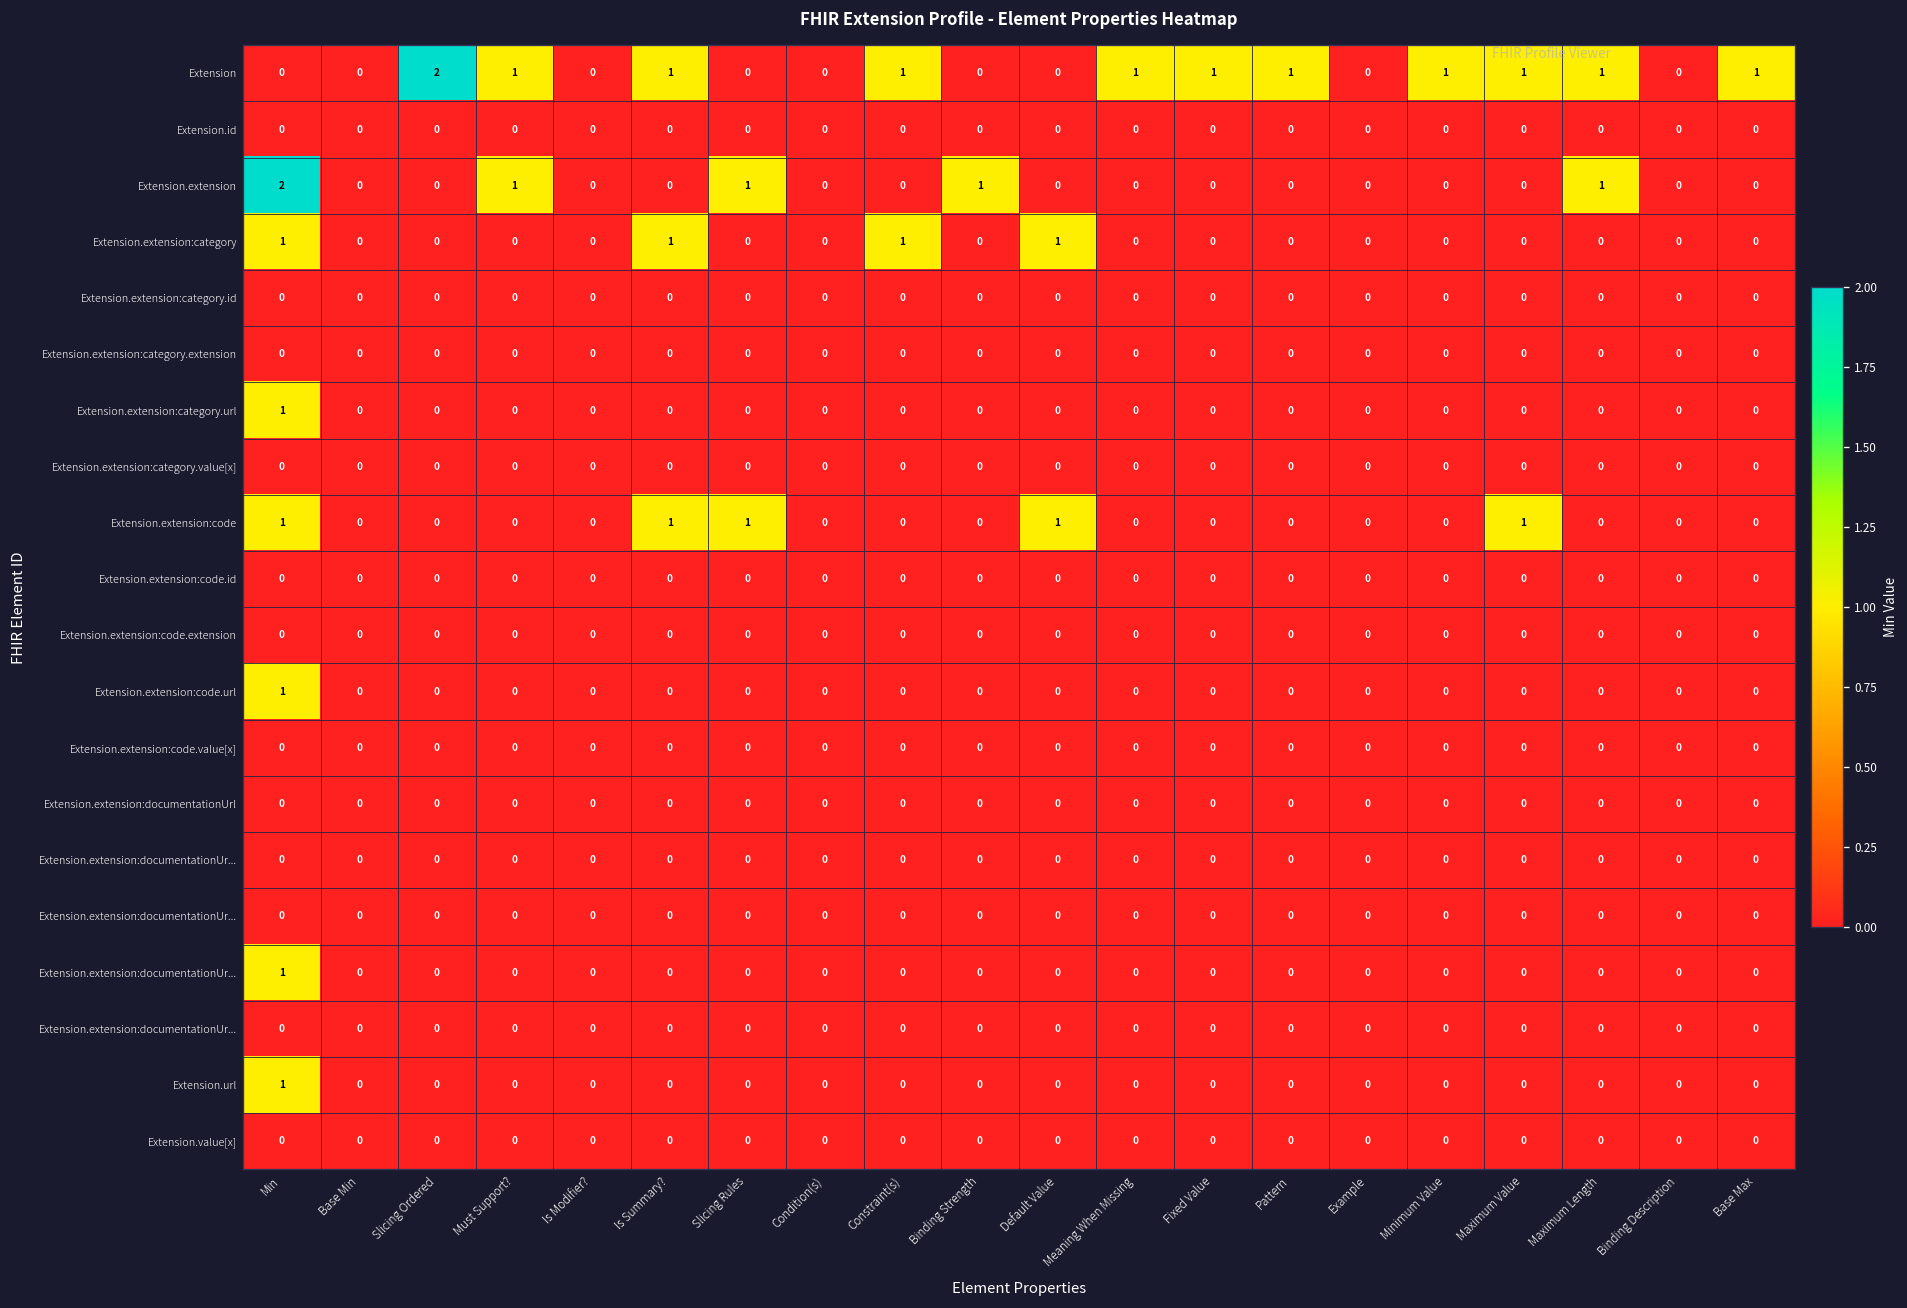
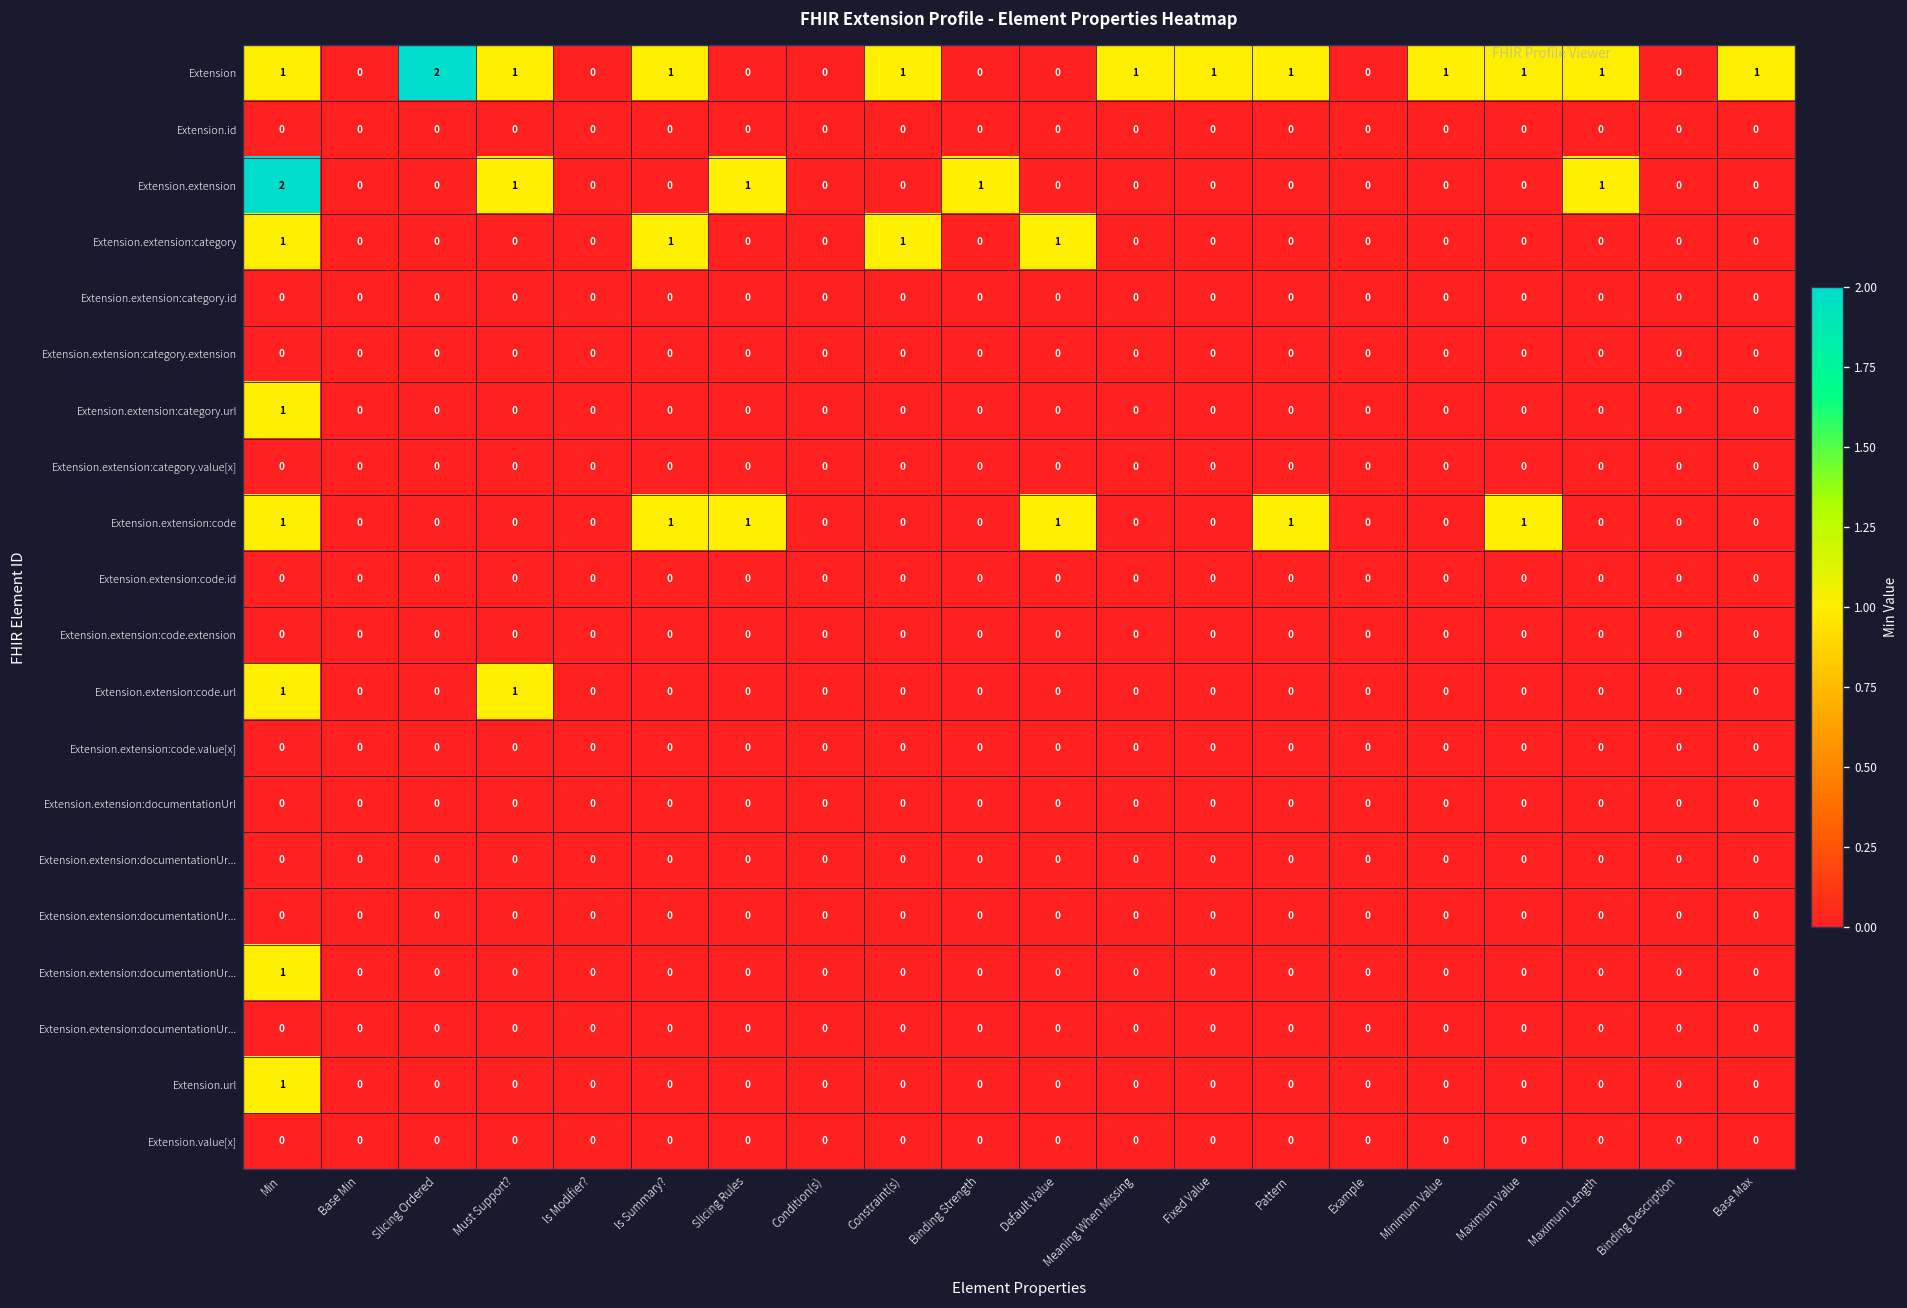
Extension, Min: 0 -> 1
Extension.extension:code, Pattern: 0 -> 1
Extension.extension:code.url, Must Support?: 0 -> 1
